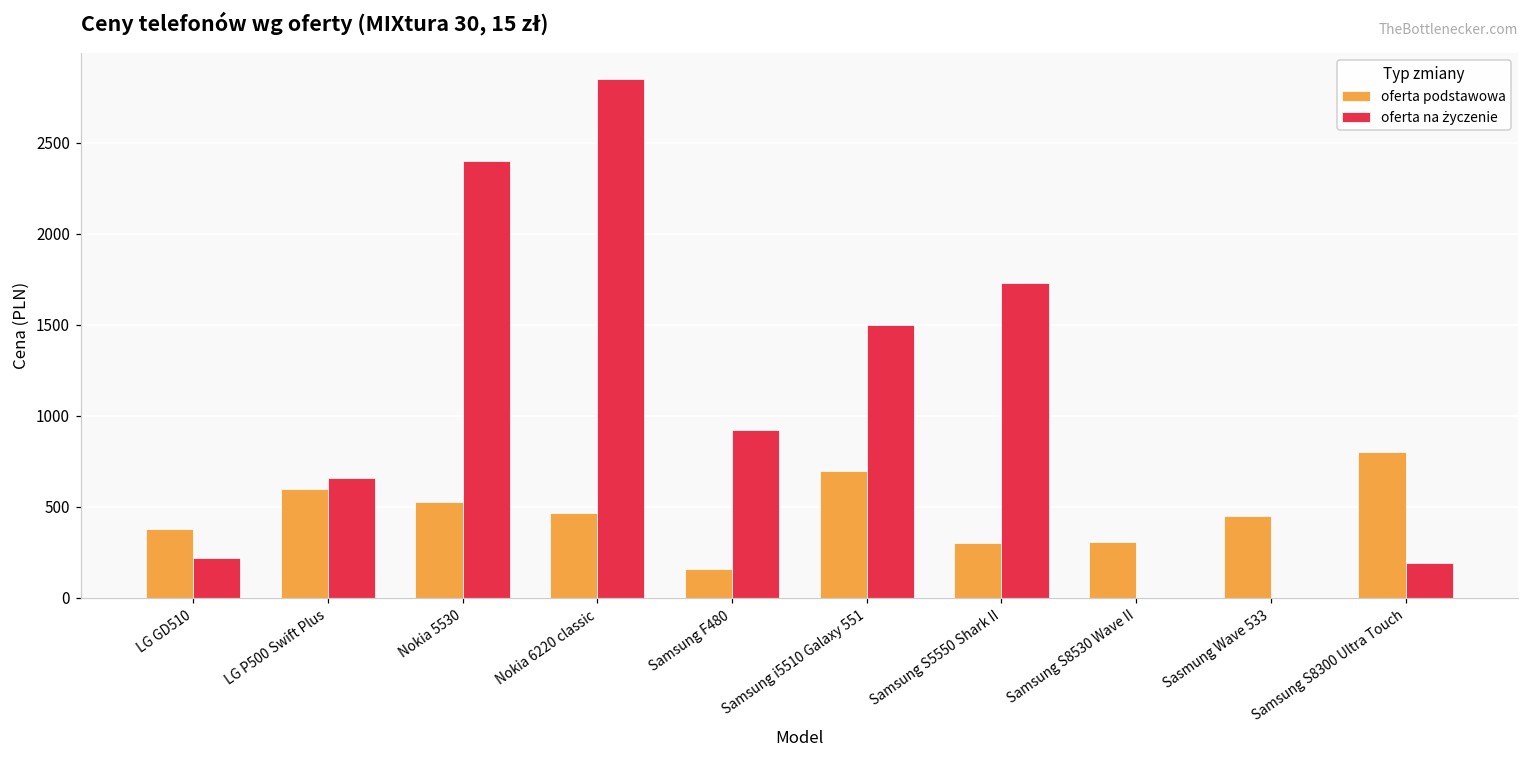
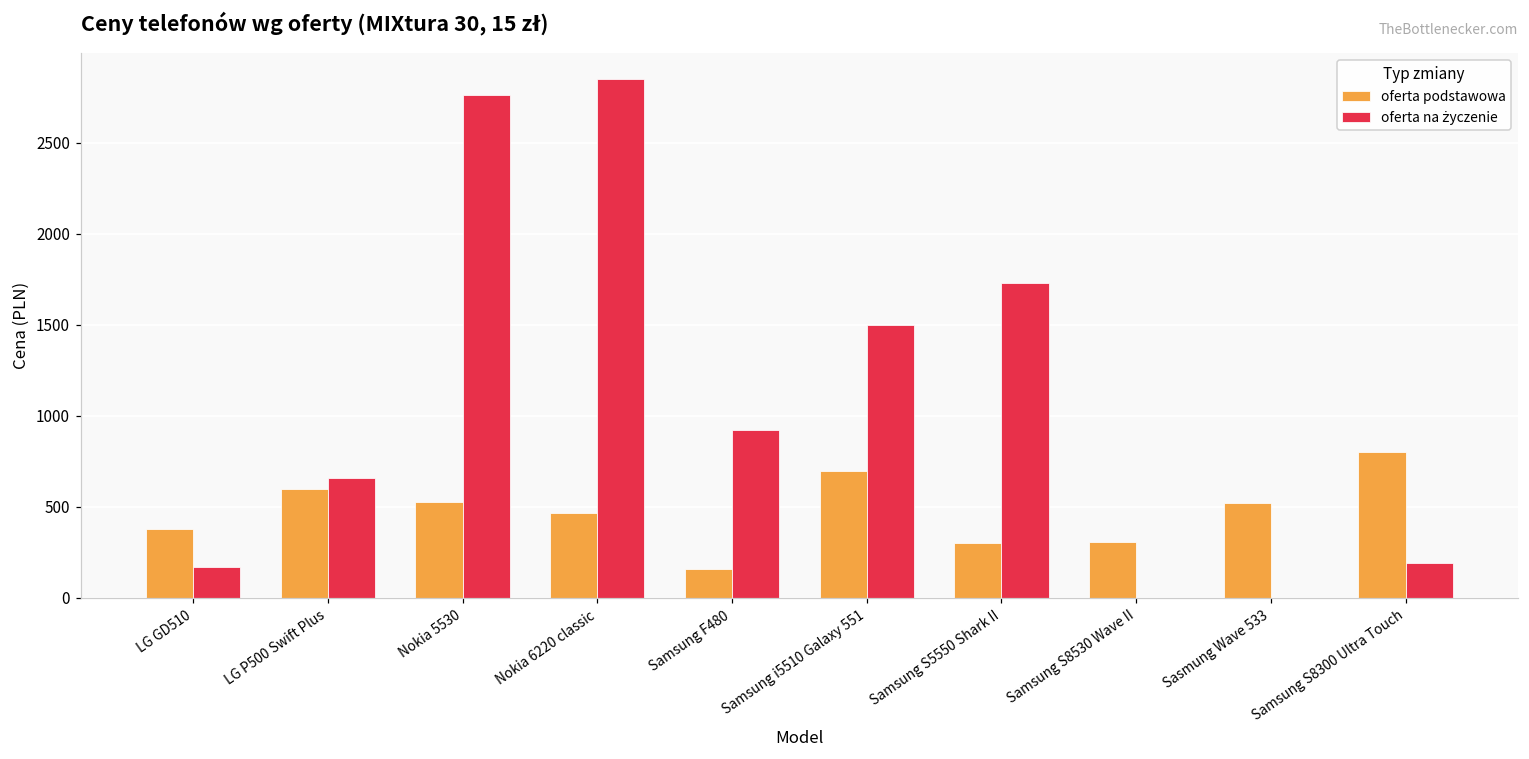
oferta na życzenie, LG GD510: 220 -> 170
oferta na życzenie, Nokia 5530: 2400 -> 2760
oferta podstawowa, Sasmung Wave 533: 450 -> 520
